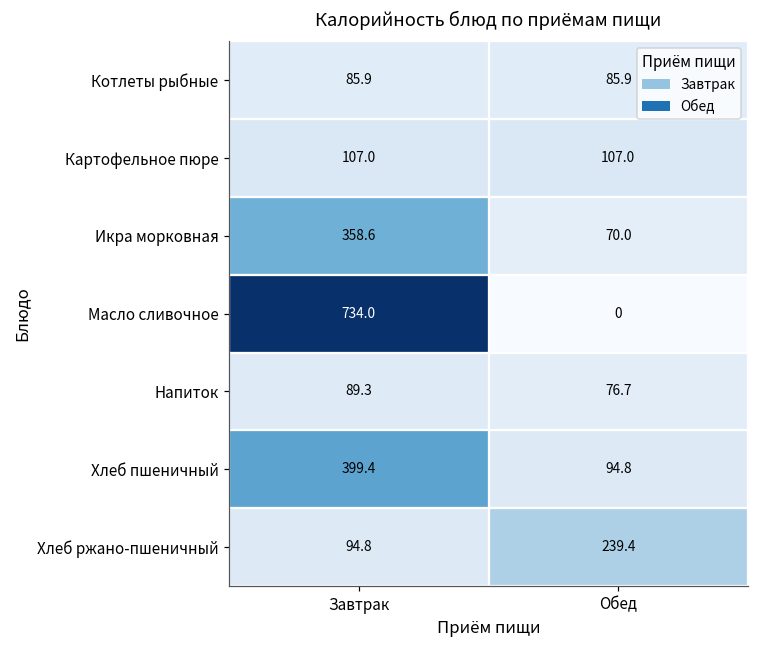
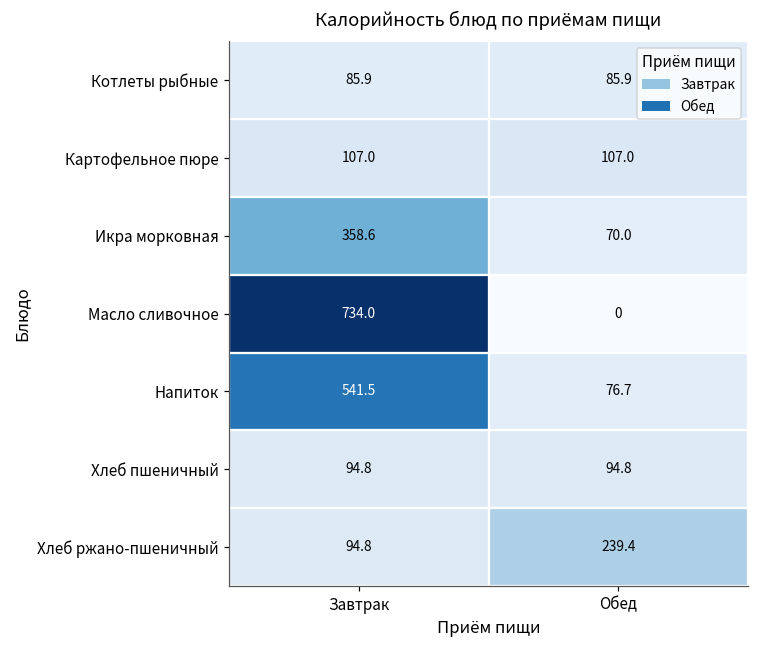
Напиток, Завтрак: 89.3 -> 541.5
Хлеб пшеничный, Завтрак: 399.4 -> 94.8
